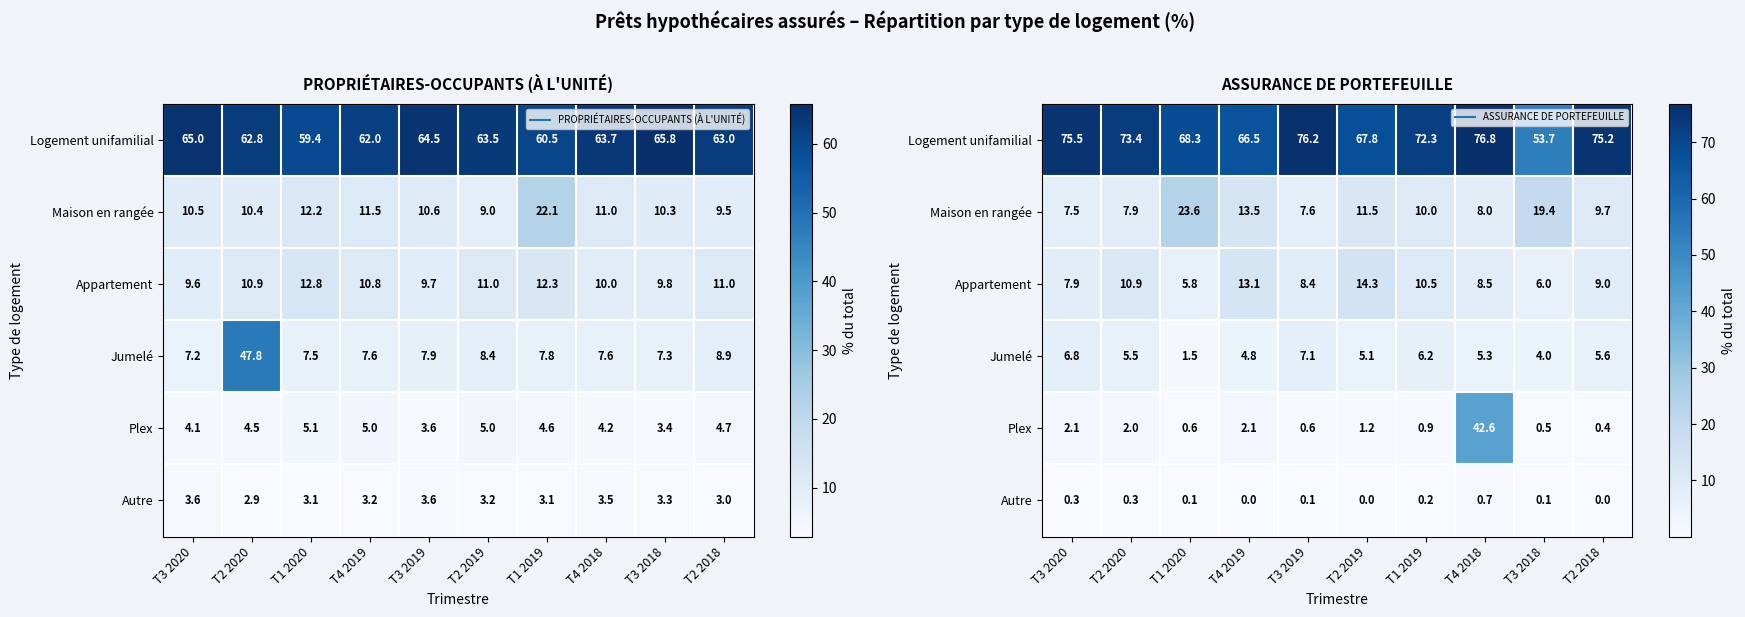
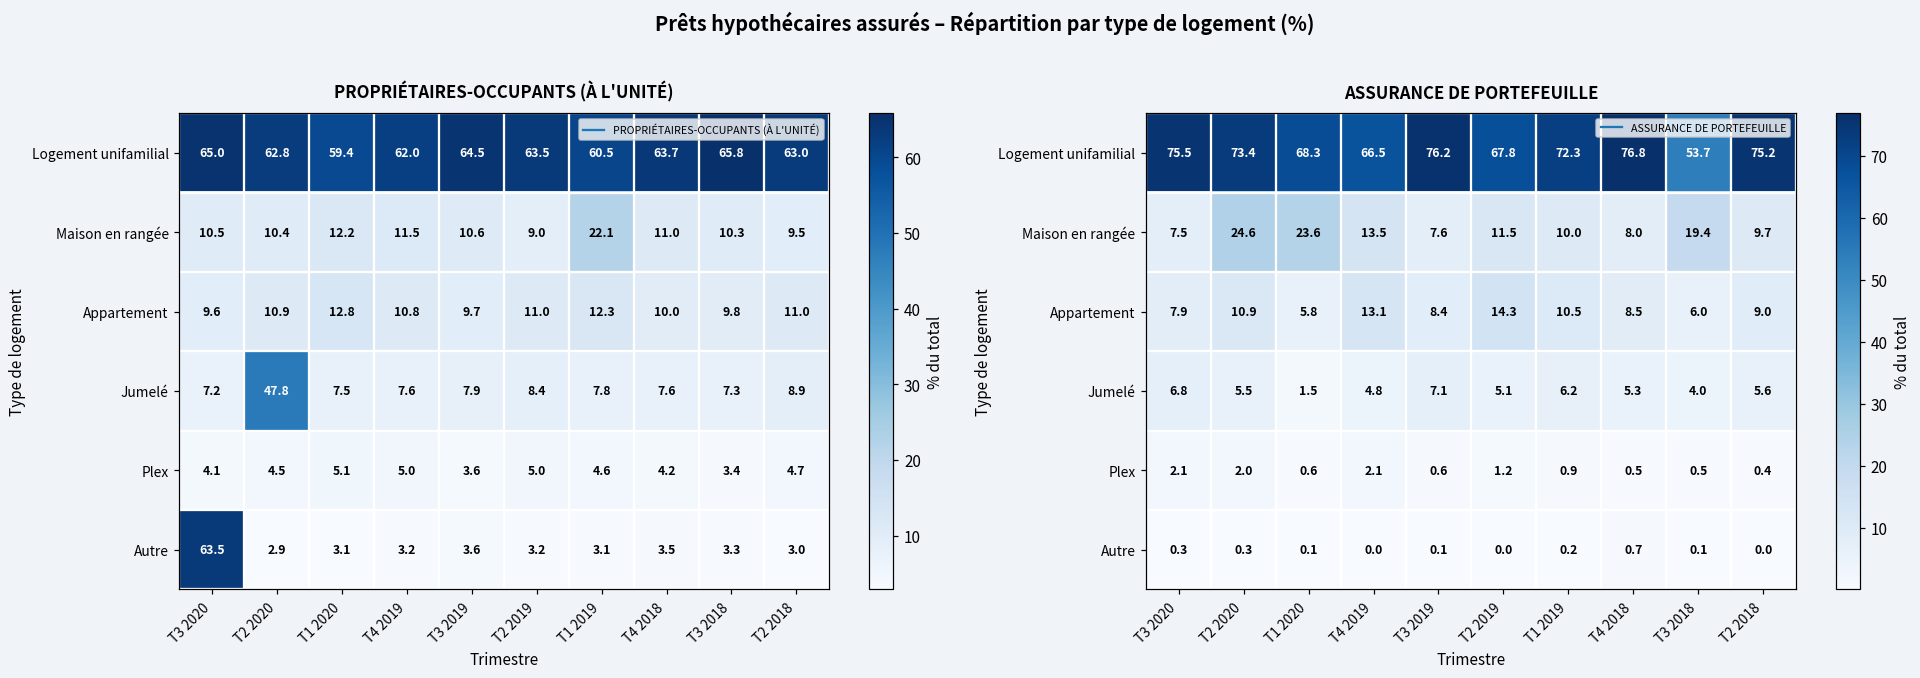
PROPRIÉTAIRES-OCCUPANTS (À L'UNITÉ), Autre, T3 2020: 3.6 -> 63.5
ASSURANCE DE PORTEFEUILLE, Maison en rangée, T2 2020: 7.9 -> 24.6
ASSURANCE DE PORTEFEUILLE, Plex, T4 2018: 42.6 -> 0.5
